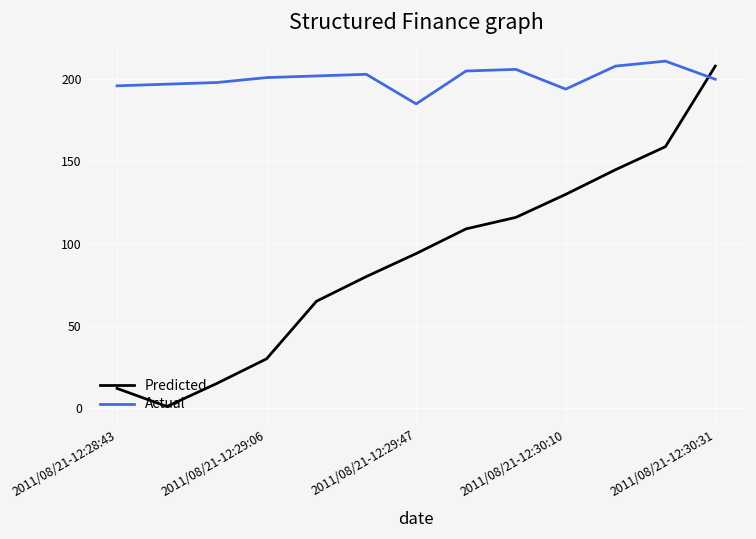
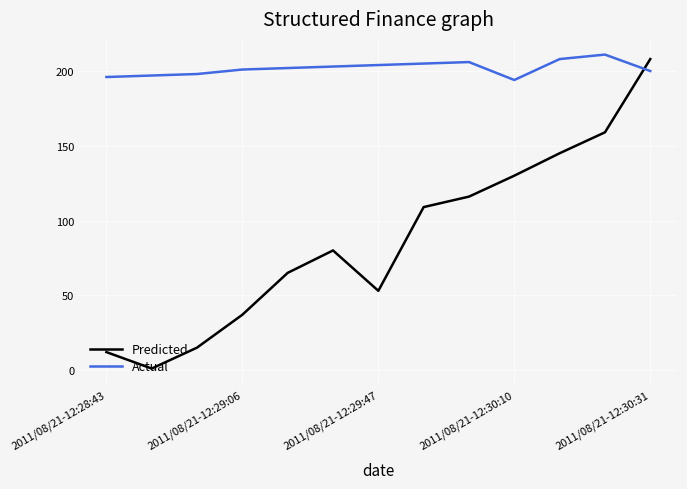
Predicted, 2011/08/21-12:29:06: 30 -> 37
Predicted, 2011/08/21-12:29:47: 94 -> 53
Actual, 2011/08/21-12:29:47: 185 -> 204
